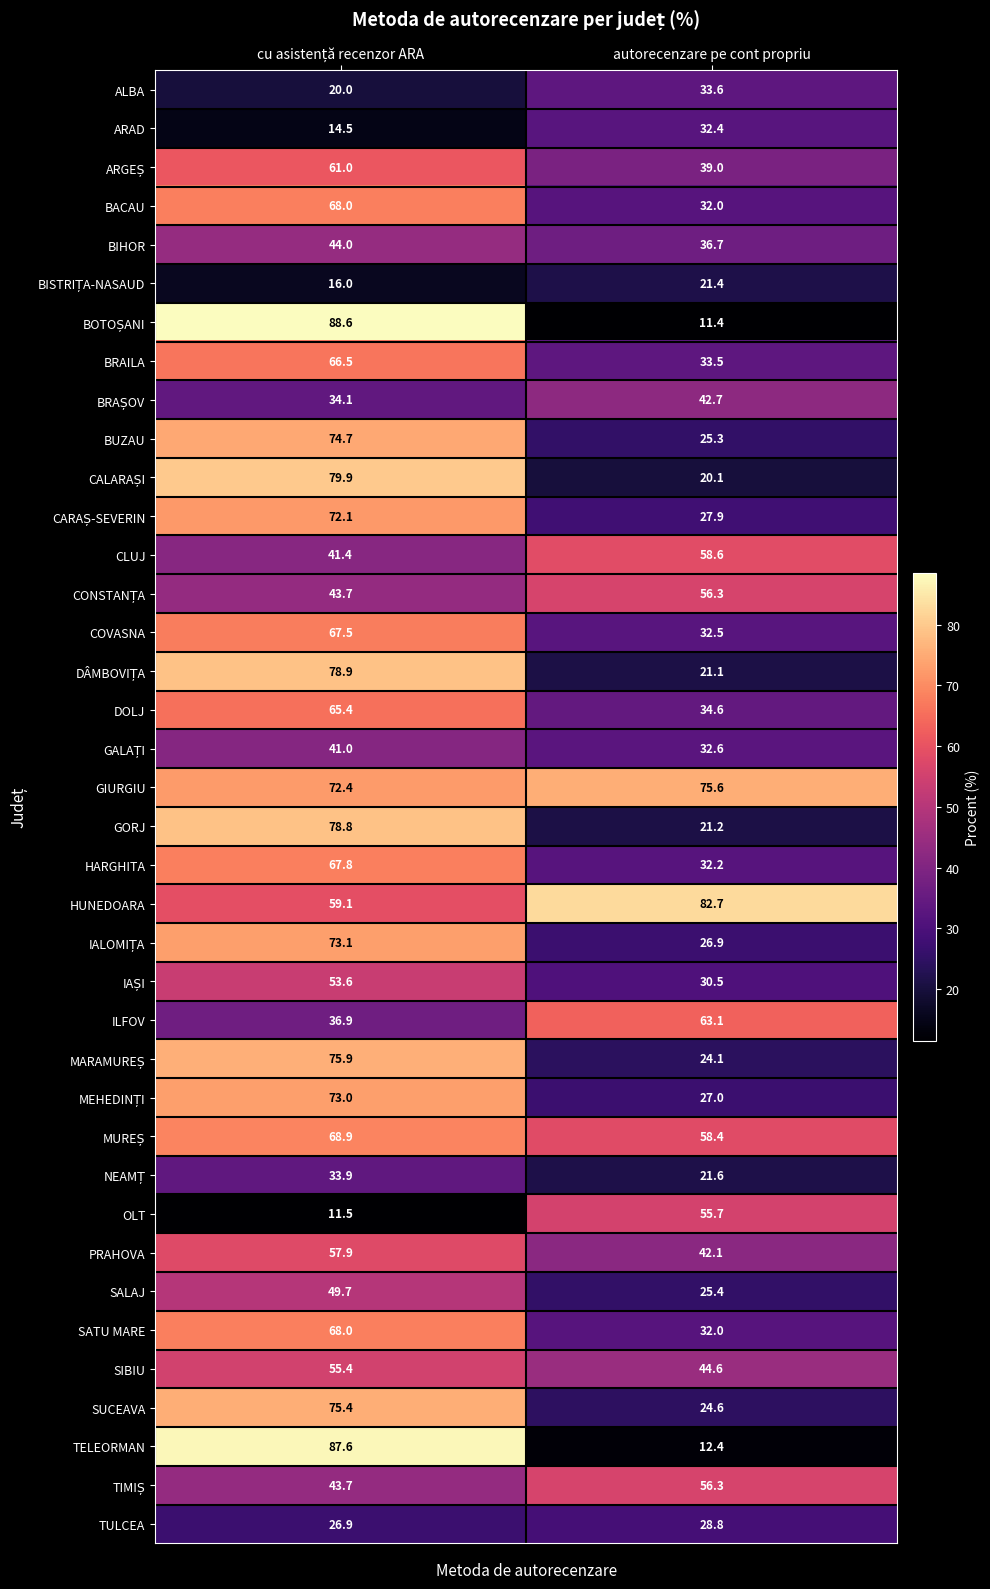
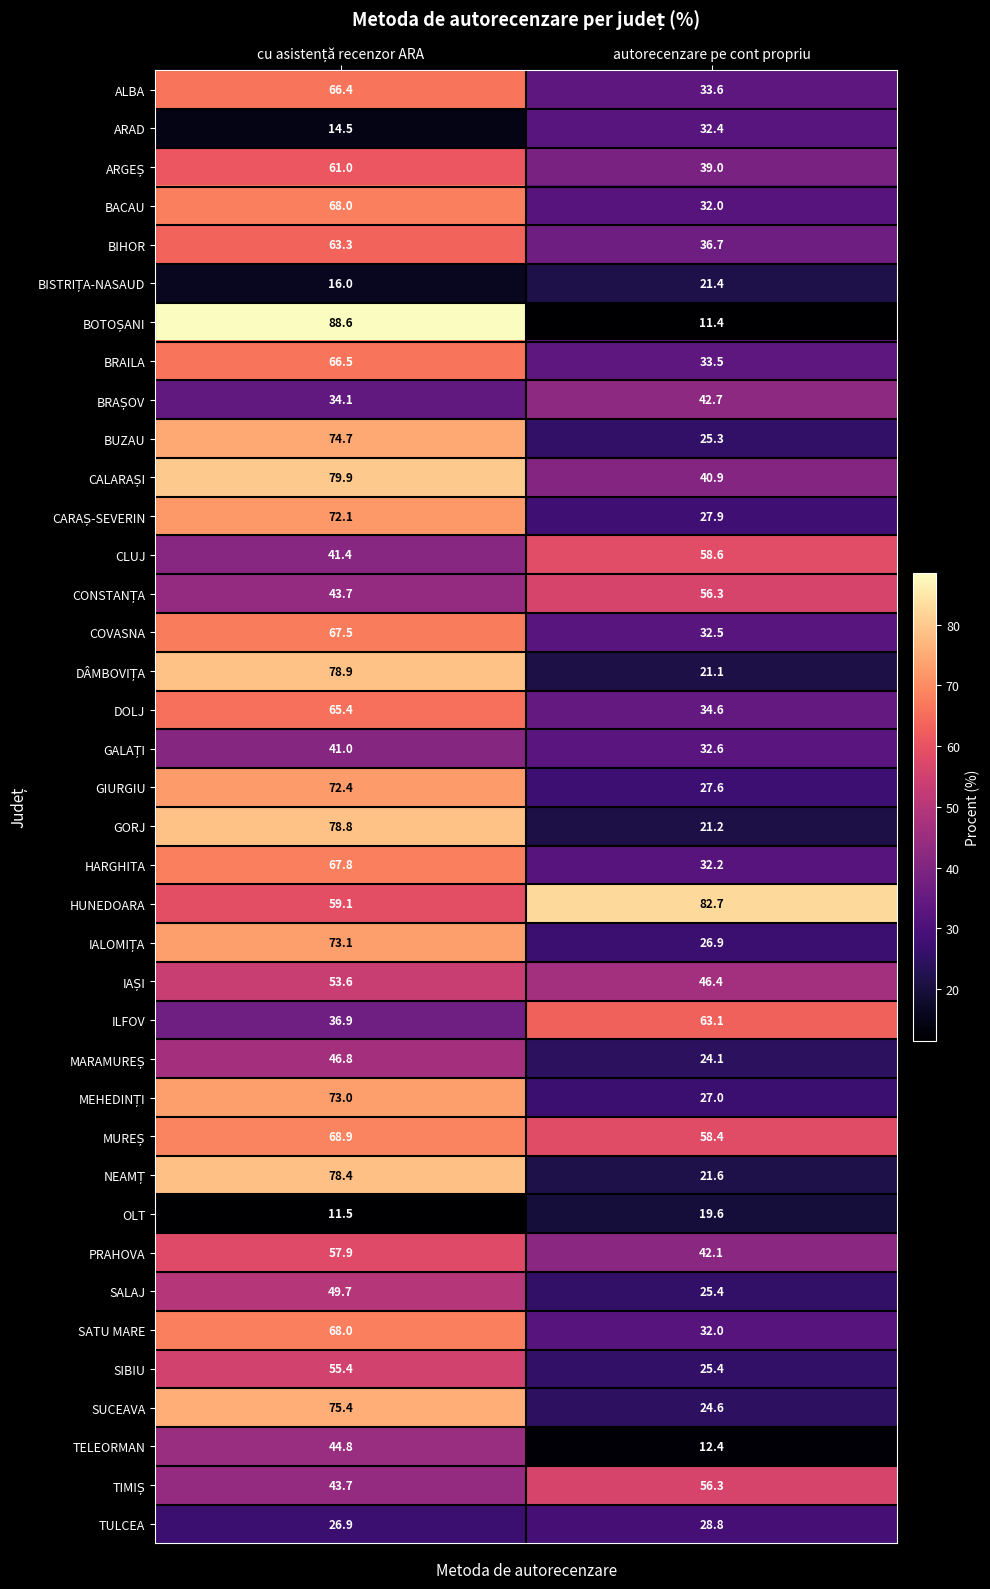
ALBA, cu asistență recenzor ARA: 20.0 -> 66.4
BIHOR, cu asistență recenzor ARA: 44.0 -> 63.3
CALARAȘI, autorecenzare pe cont propriu: 20.1 -> 40.9
GIURGIU, autorecenzare pe cont propriu: 75.6 -> 27.6
IAȘI, autorecenzare pe cont propriu: 30.5 -> 46.4
MARAMUREȘ, cu asistență recenzor ARA: 75.9 -> 46.8
NEAMȚ, cu asistență recenzor ARA: 33.9 -> 78.4
OLT, autorecenzare pe cont propriu: 55.7 -> 19.6
SIBIU, autorecenzare pe cont propriu: 44.6 -> 25.4
TELEORMAN, cu asistență recenzor ARA: 87.6 -> 44.8
